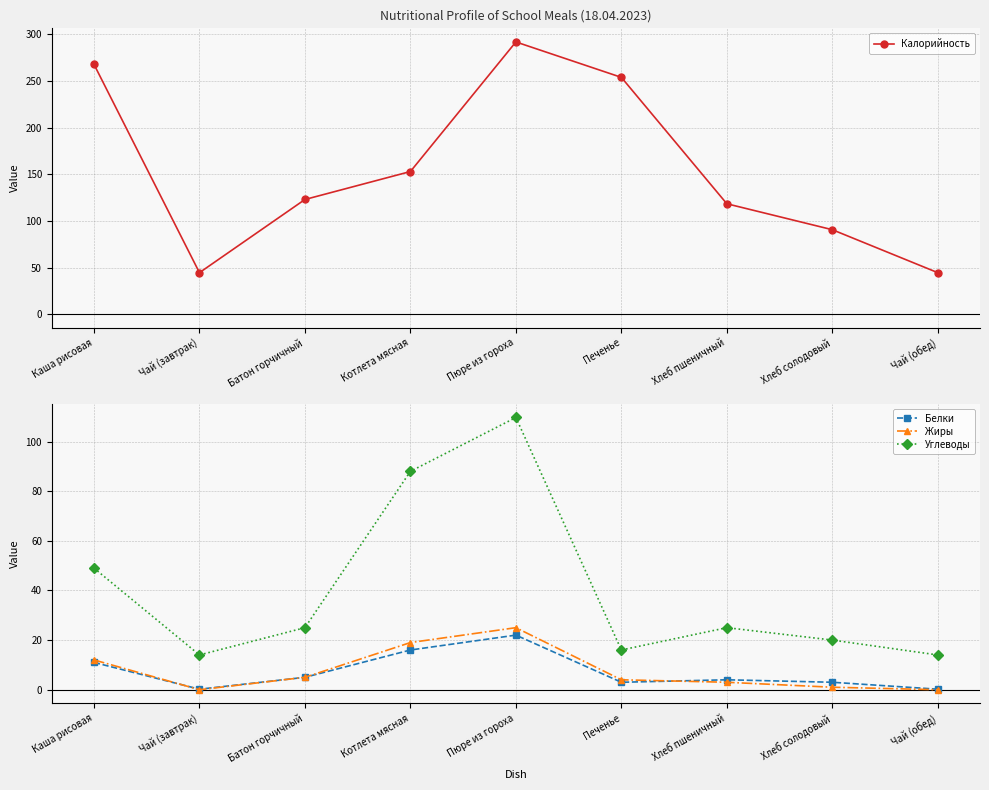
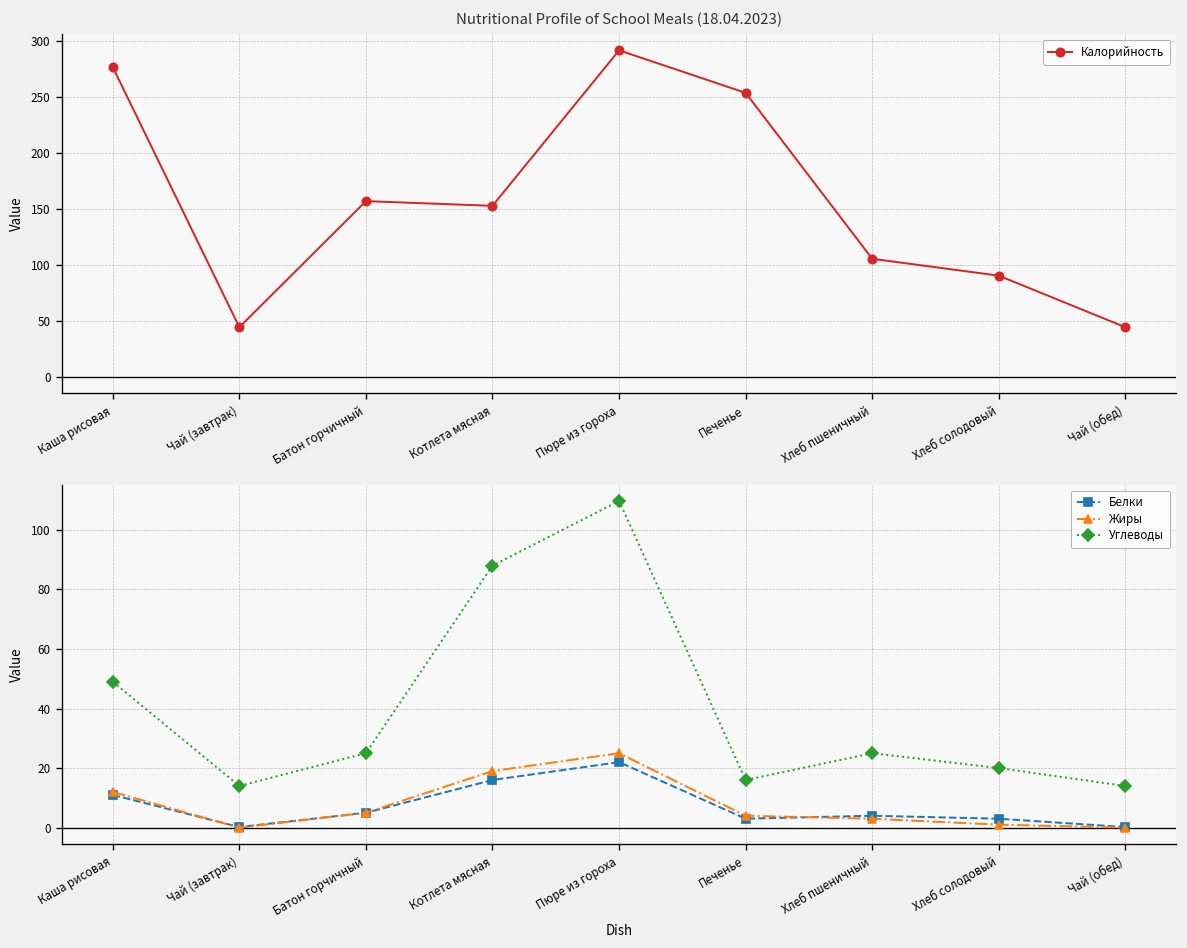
Nutritional Profile of School Meals (18.04.2023), Каша рисовая: 270 -> 280
Nutritional Profile of School Meals (18.04.2023), Батон горчичный: 120 -> 160
Nutritional Profile of School Meals (18.04.2023), Хлеб пшеничный: 120 -> 110
